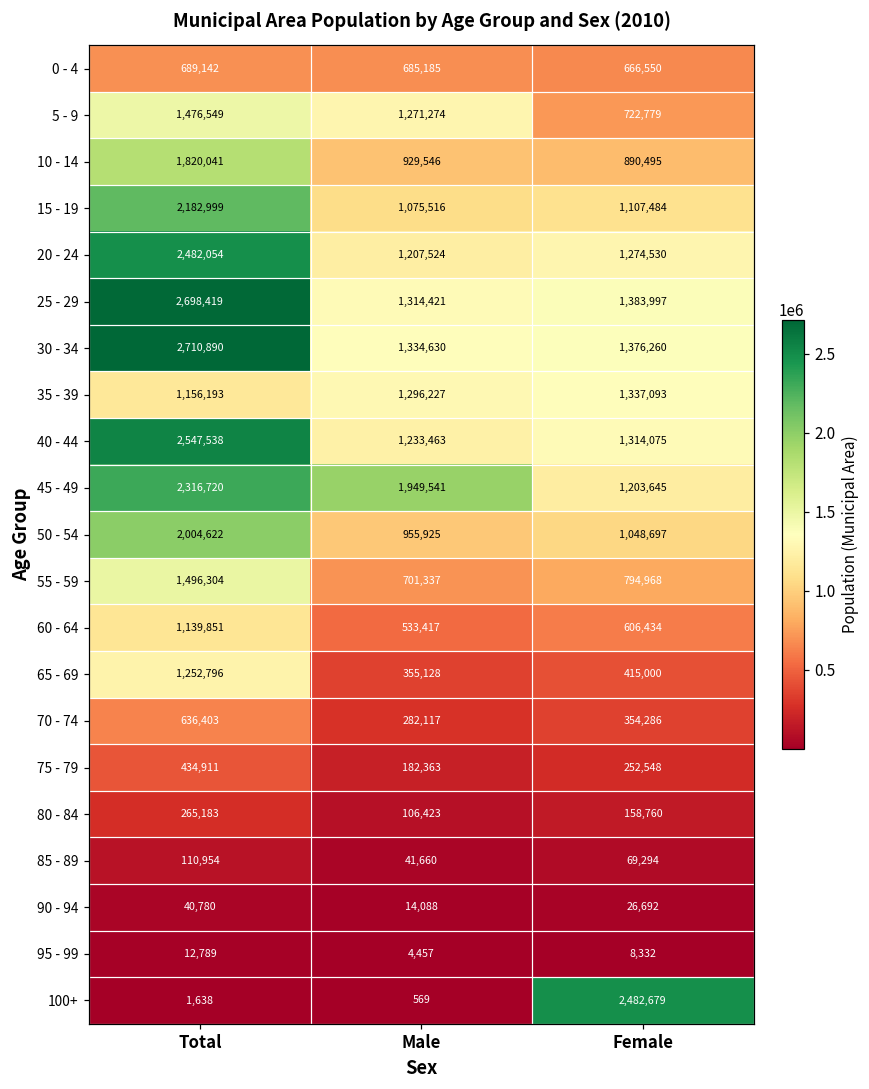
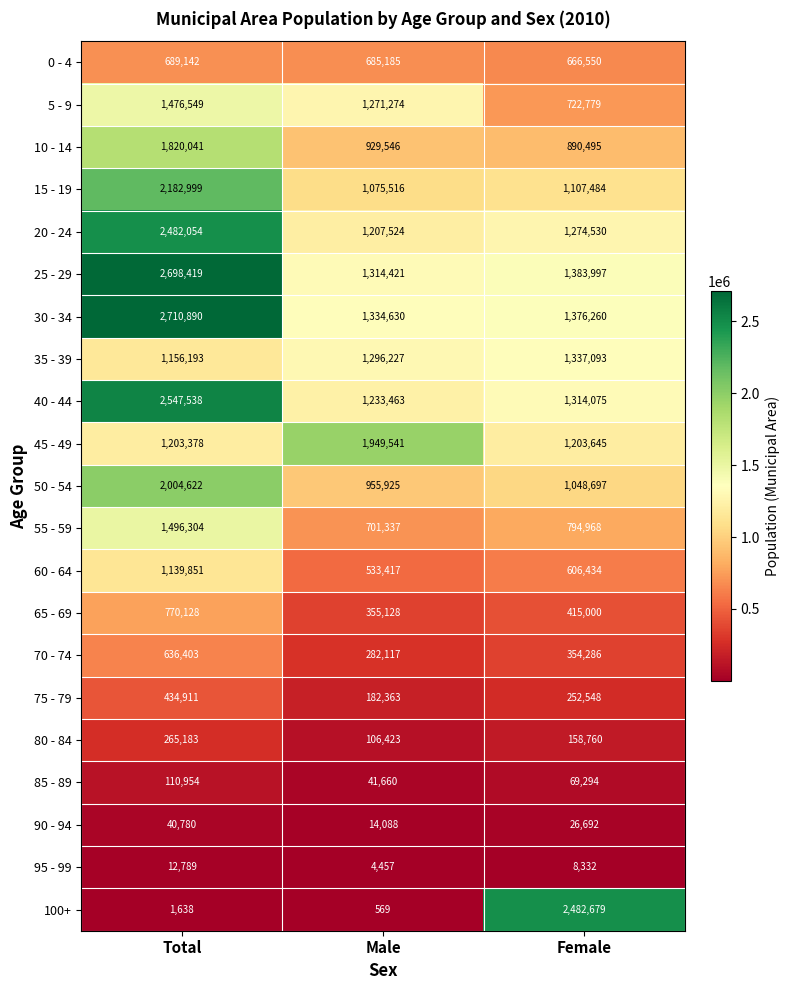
45 - 49, Total: 2,316,720 -> 1,203,378
65 - 69, Total: 1,252,796 -> 770,128
